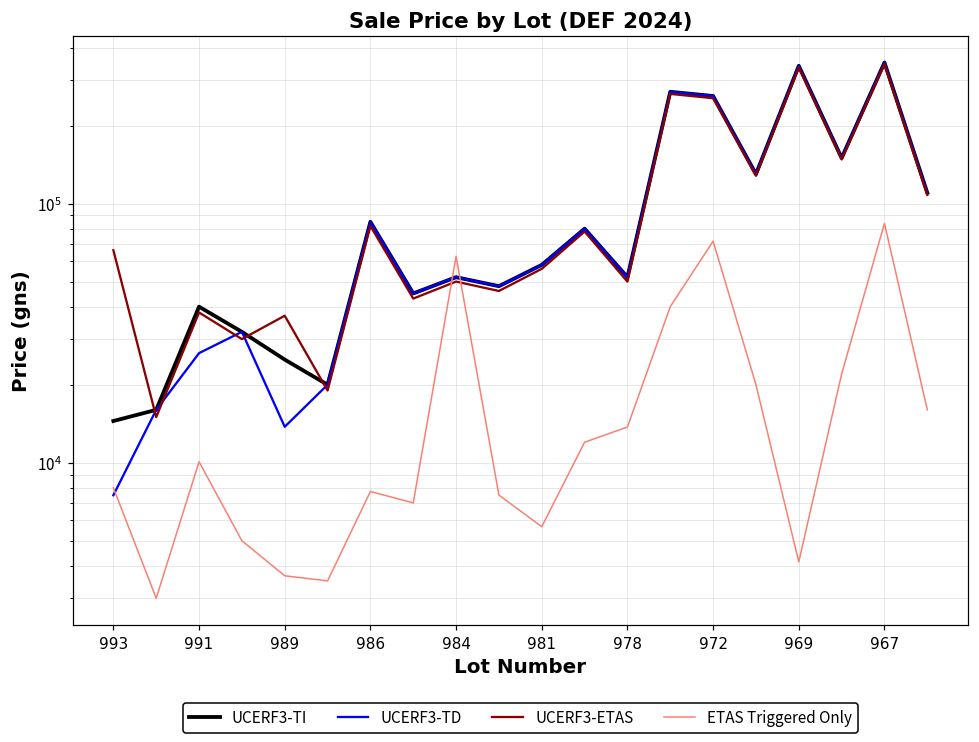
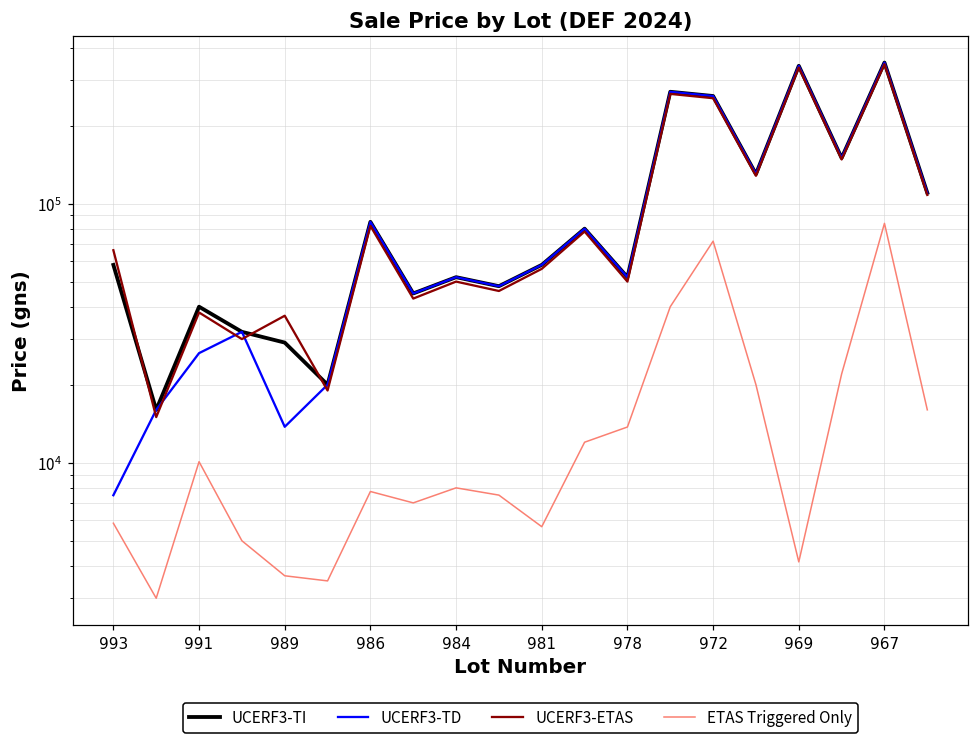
UCERF3-TI, 993: 14000 -> 58000
ETAS Triggered Only, 993: 8000 -> 5800
UCERF3-TI, 989: 25000 -> 29000
ETAS Triggered Only, 984: 63000 -> 8000
